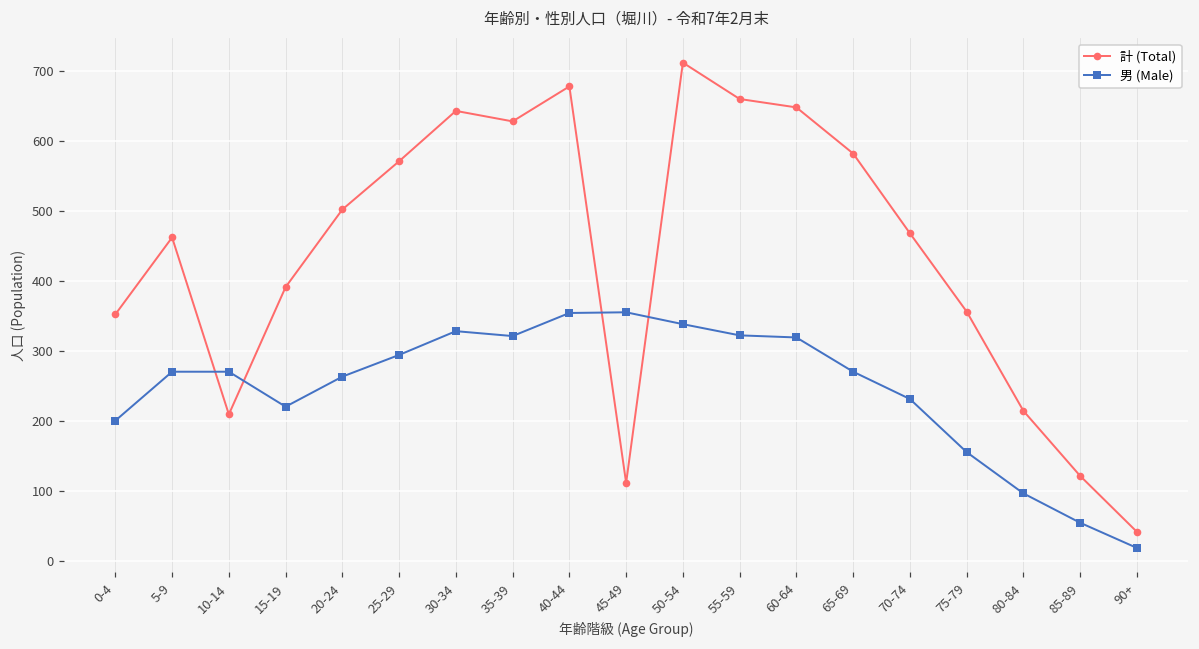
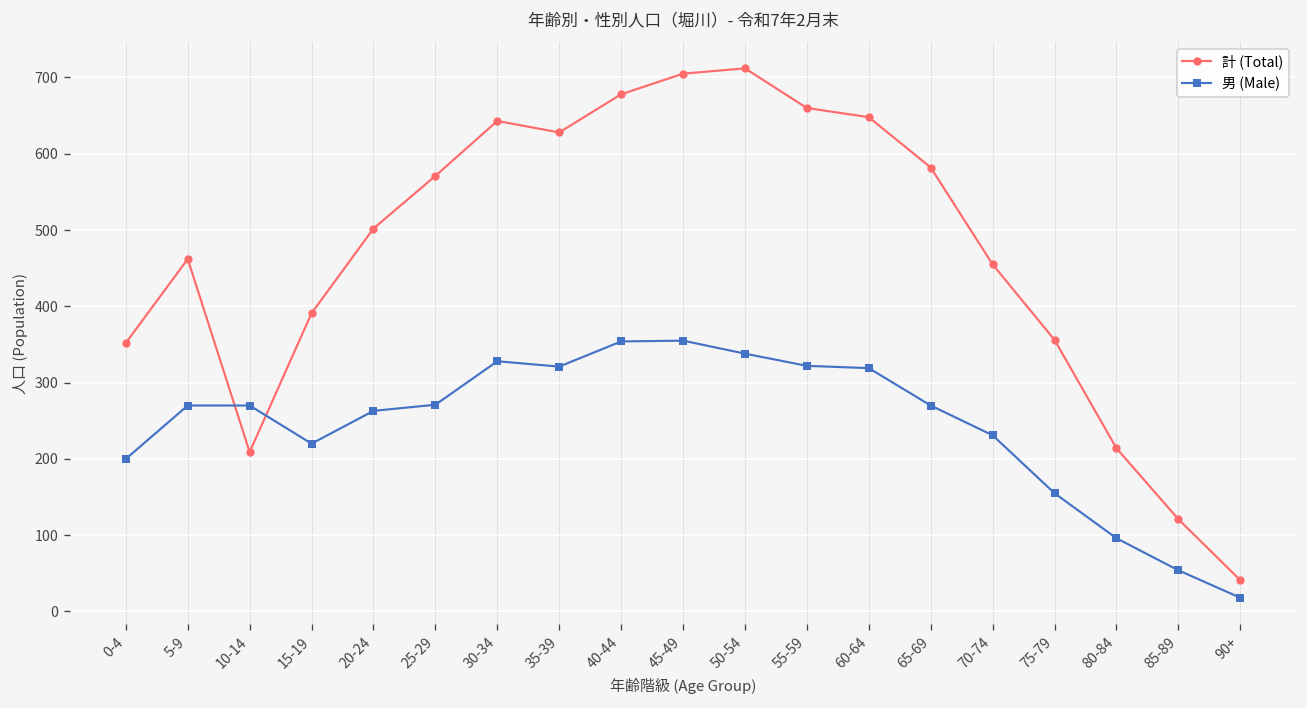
男 (Male), 25-29: 290 -> 270
計 (Total), 45-49: 110 -> 710
計 (Total), 70-74: 470 -> 460
